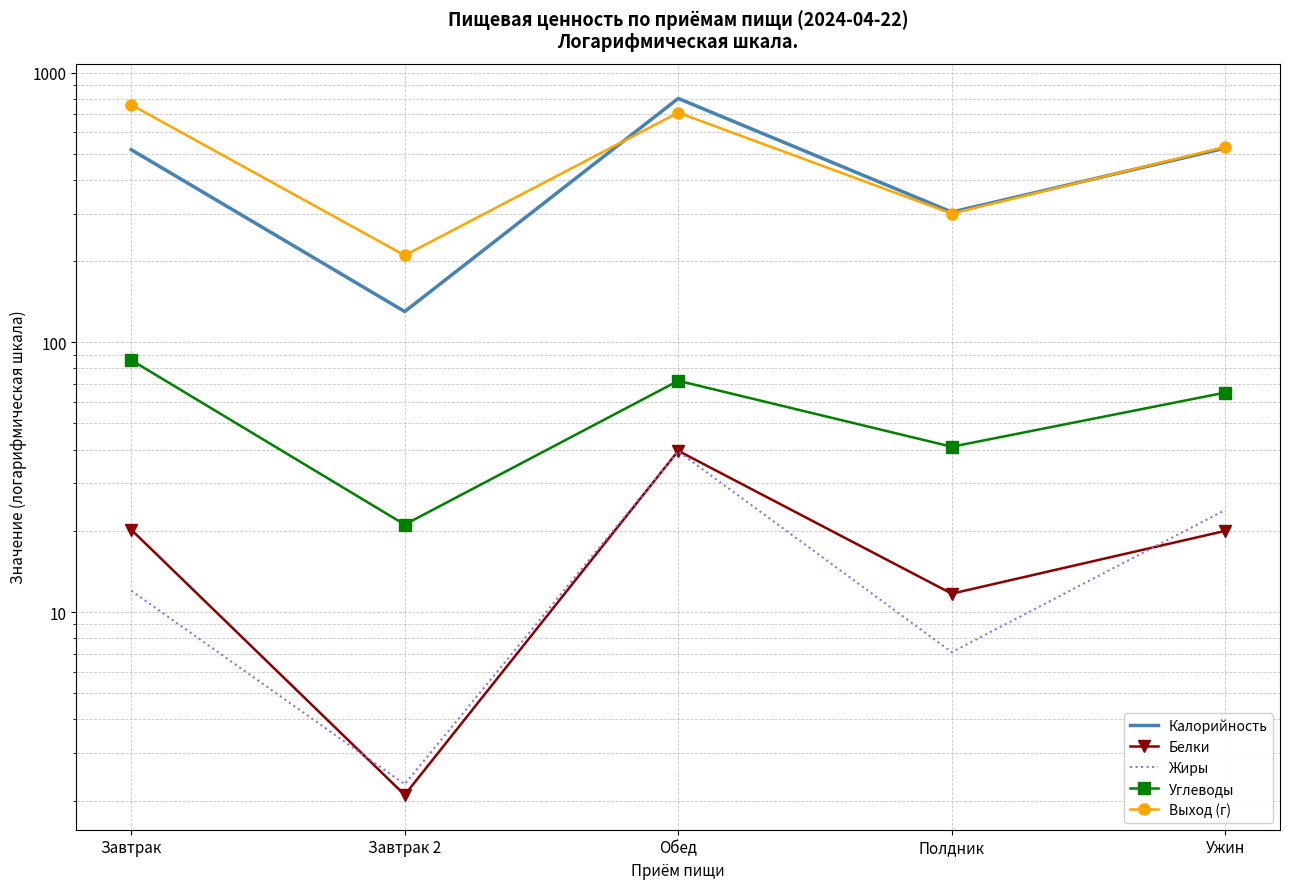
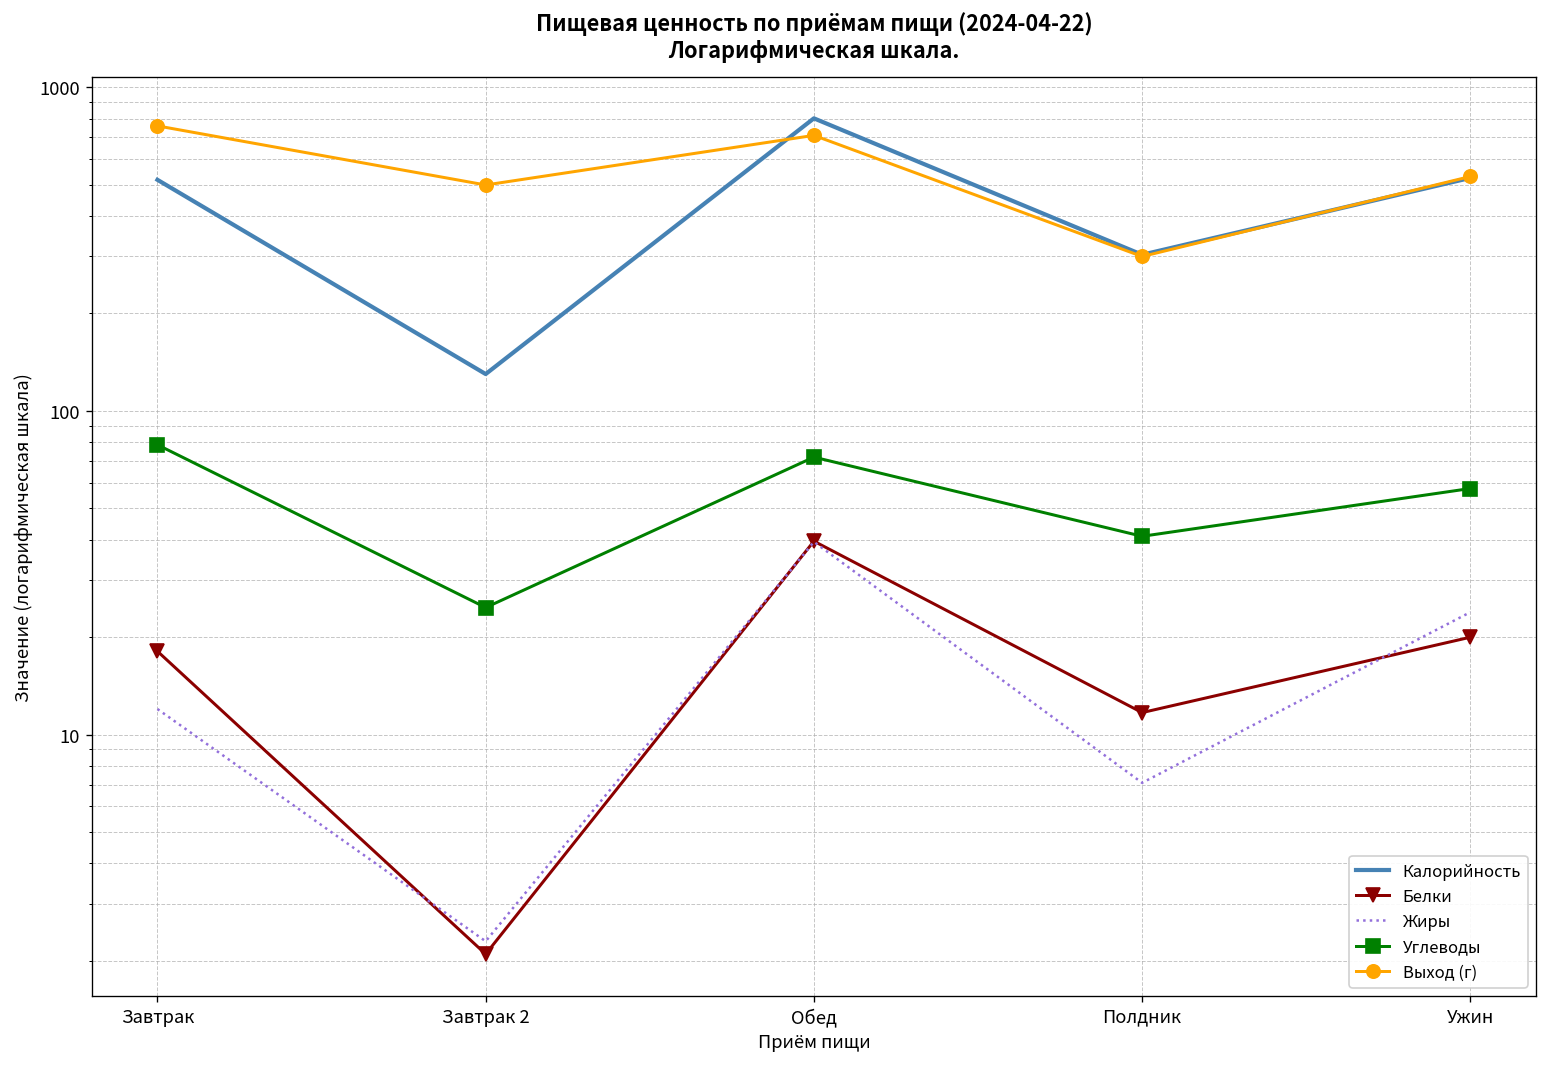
Белки, Завтрак: 20 -> 18
Углеводы, Завтрак: 86 -> 79
Углеводы, Завтрак 2: 21 -> 25
Выход (г), Завтрак 2: 210 -> 500
Углеводы, Ужин: 65 -> 58
